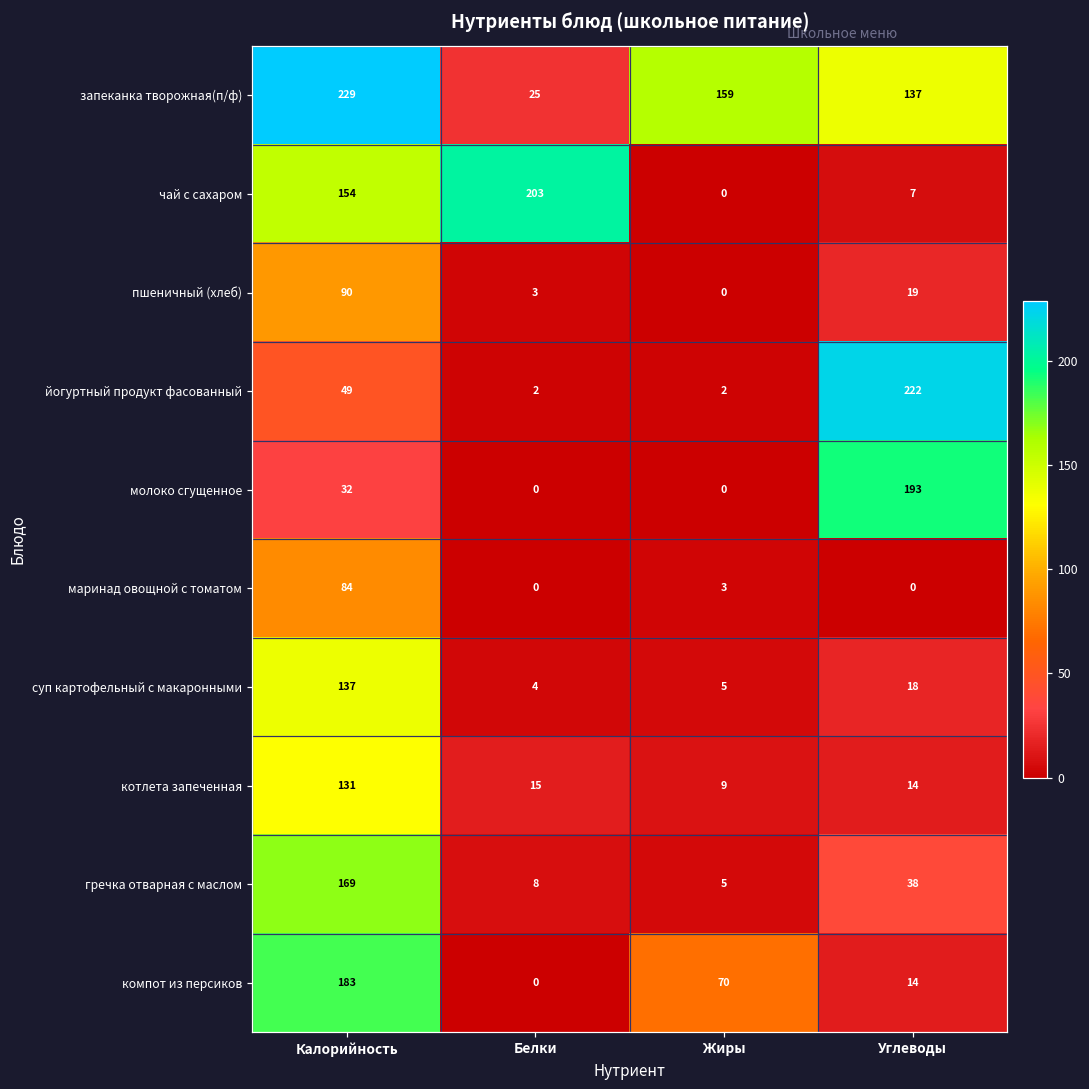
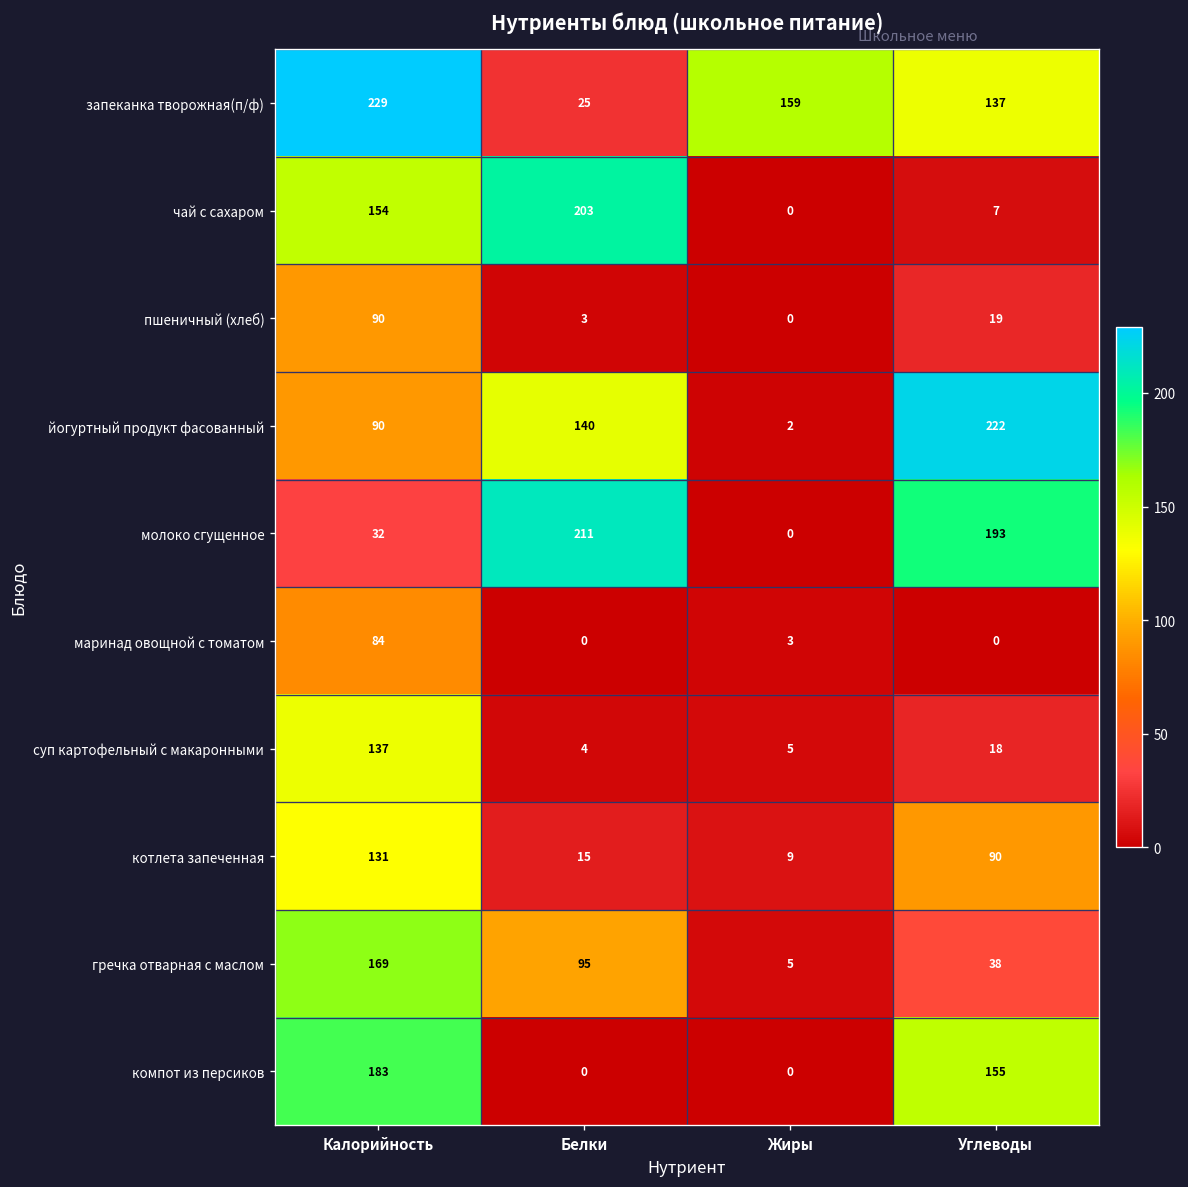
йогуртный продукт фасованный, Калорийность: 49 -> 90
йогуртный продукт фасованный, Белки: 2 -> 140
молоко сгущенное, Белки: 0 -> 211
котлета запеченная, Углеводы: 14 -> 90
гречка отварная с маслом, Белки: 8 -> 95
компот из персиков, Жиры: 70 -> 0
компот из персиков, Углеводы: 14 -> 155
